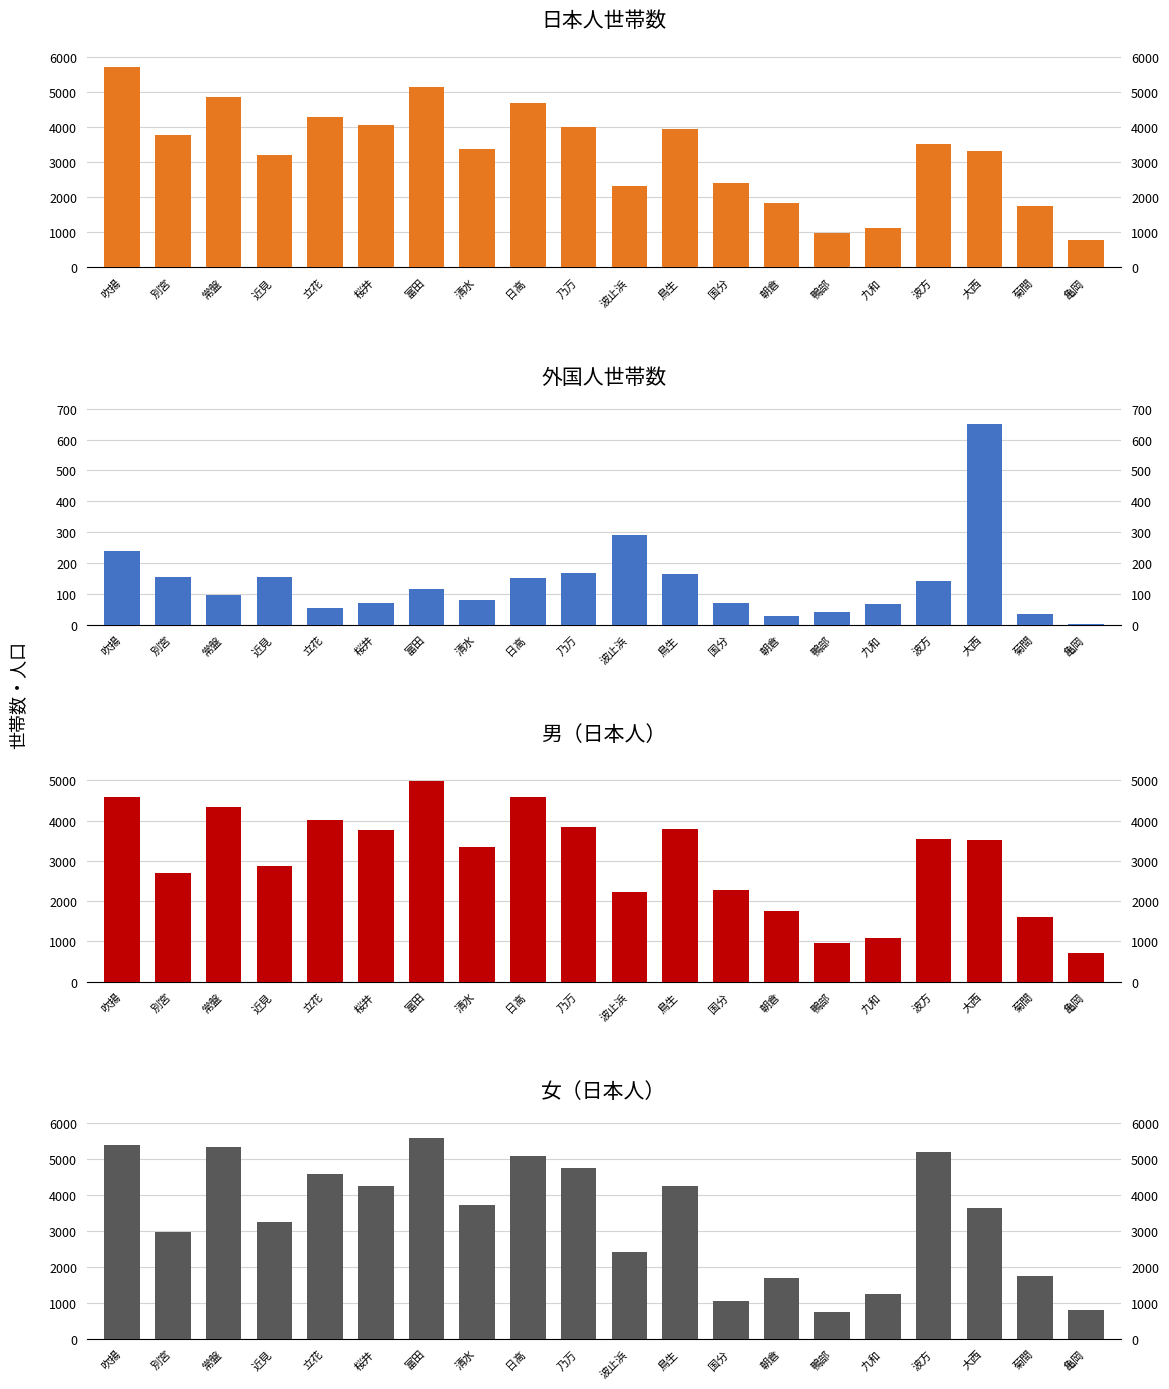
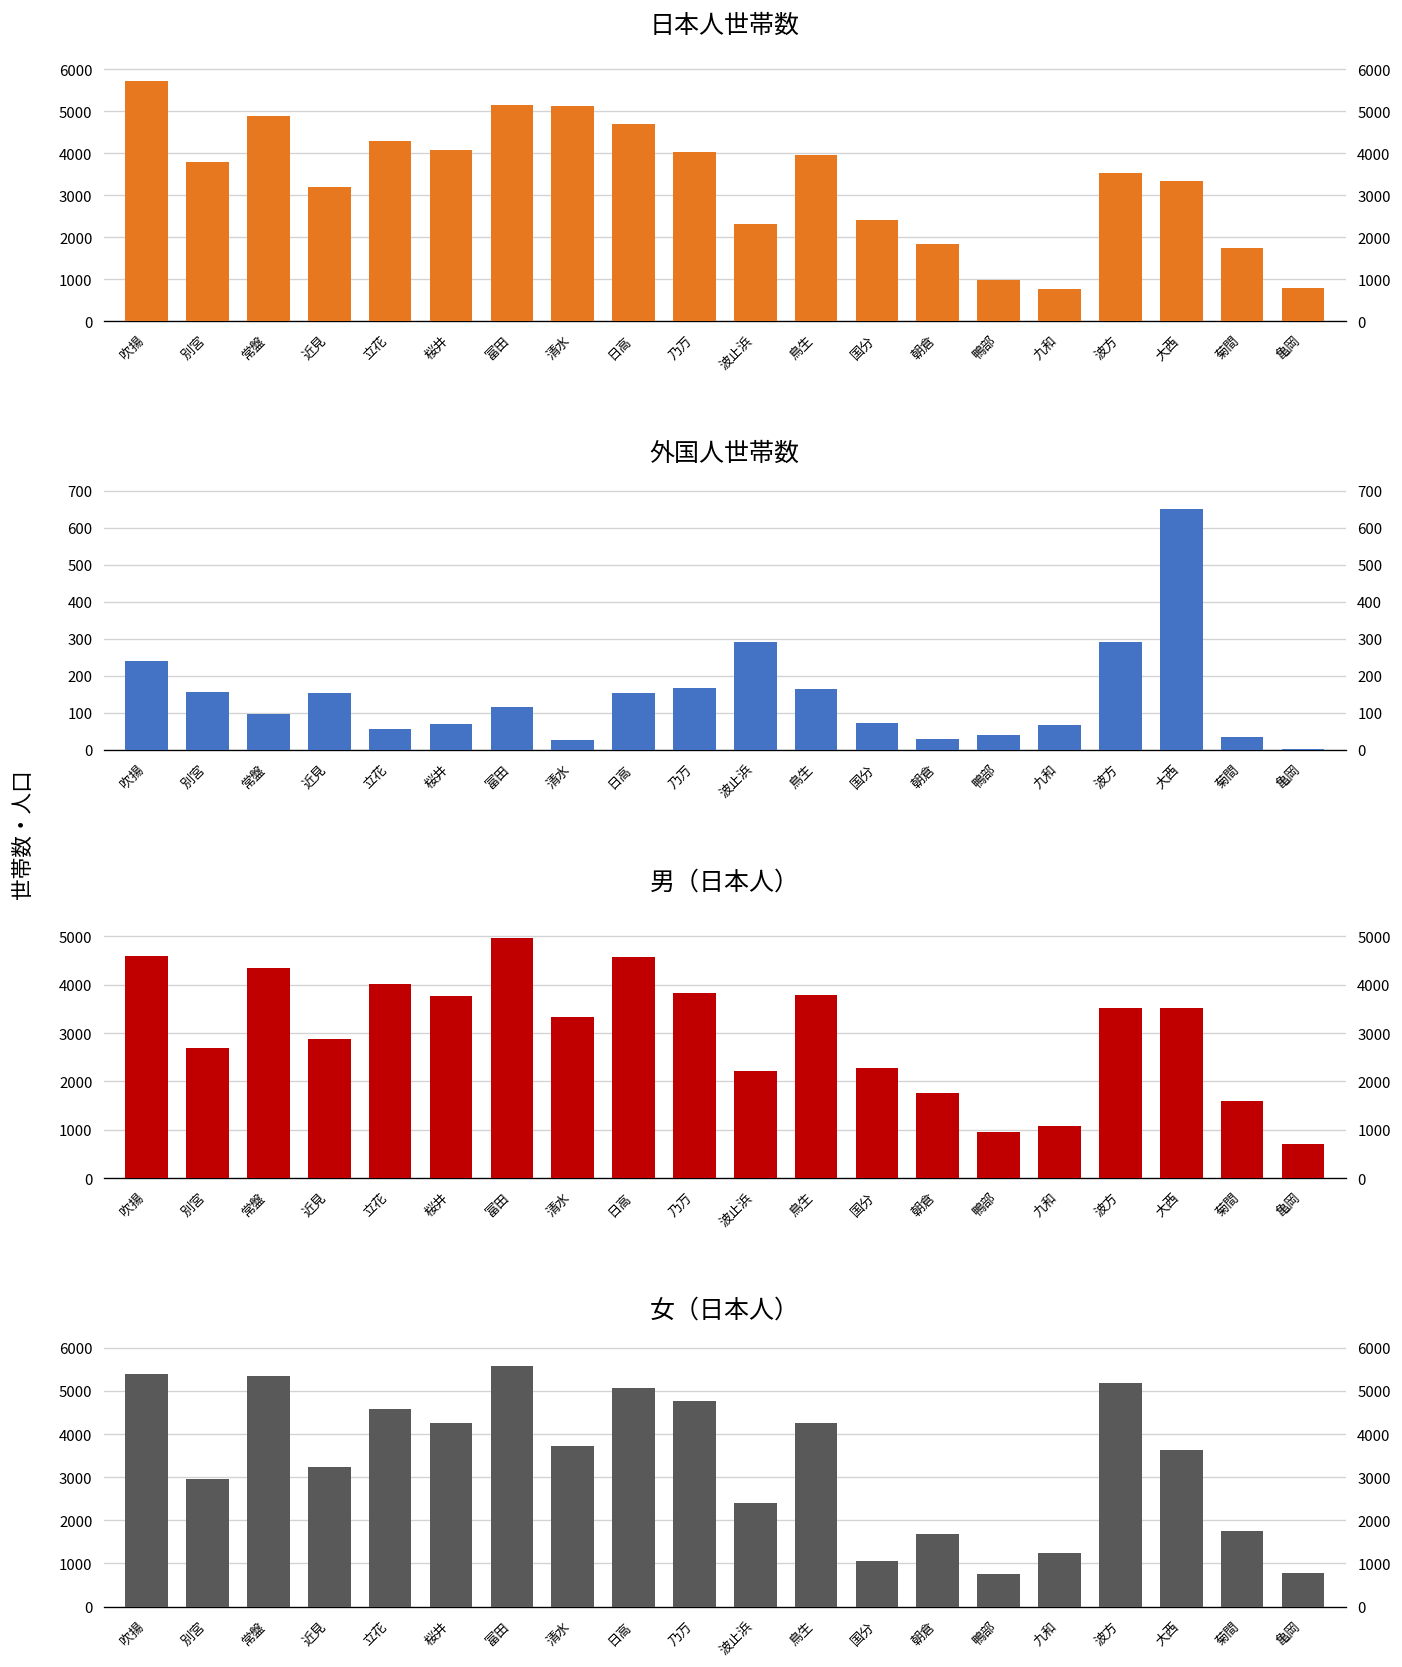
日本人世帯数, 清水: 3400 -> 5100
日本人世帯数, 九和: 1100 -> 800
外国人世帯数, 清水: 80 -> 30
外国人世帯数, 波方: 140 -> 290
